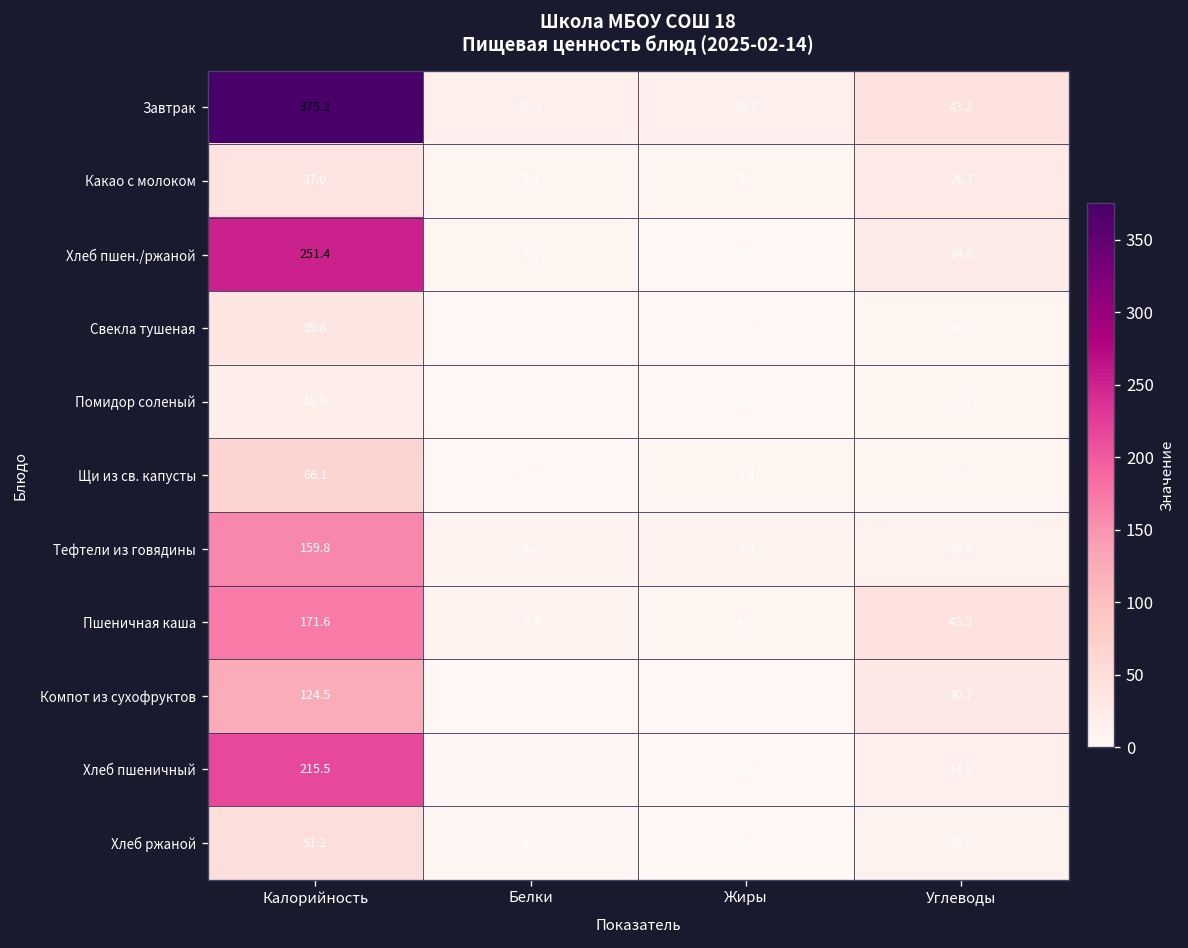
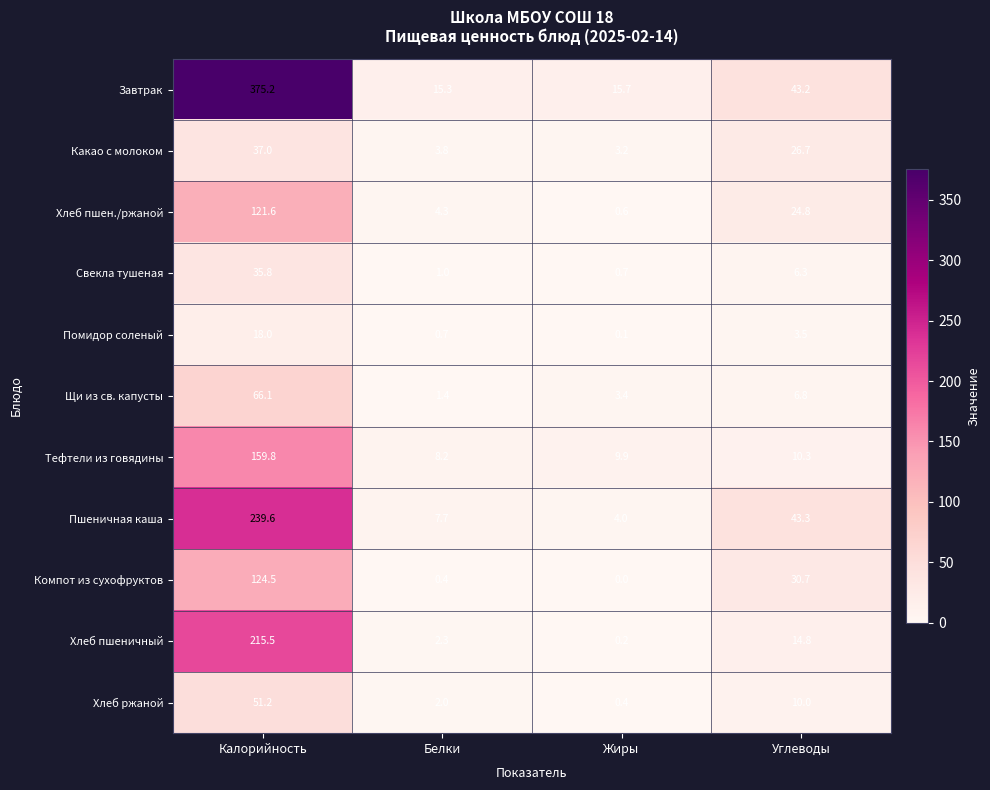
Хлеб пшен./ржаной, Калорийность: 251.4 -> 121.6
Пшеничная каша, Калорийность: 171.6 -> 239.6
